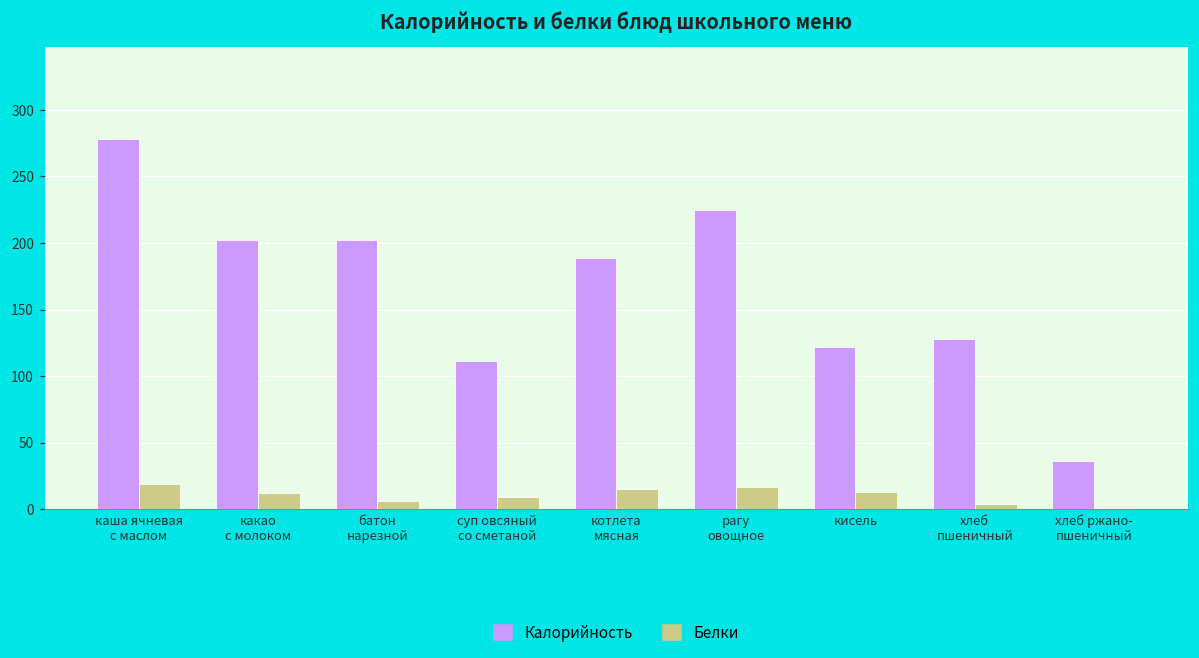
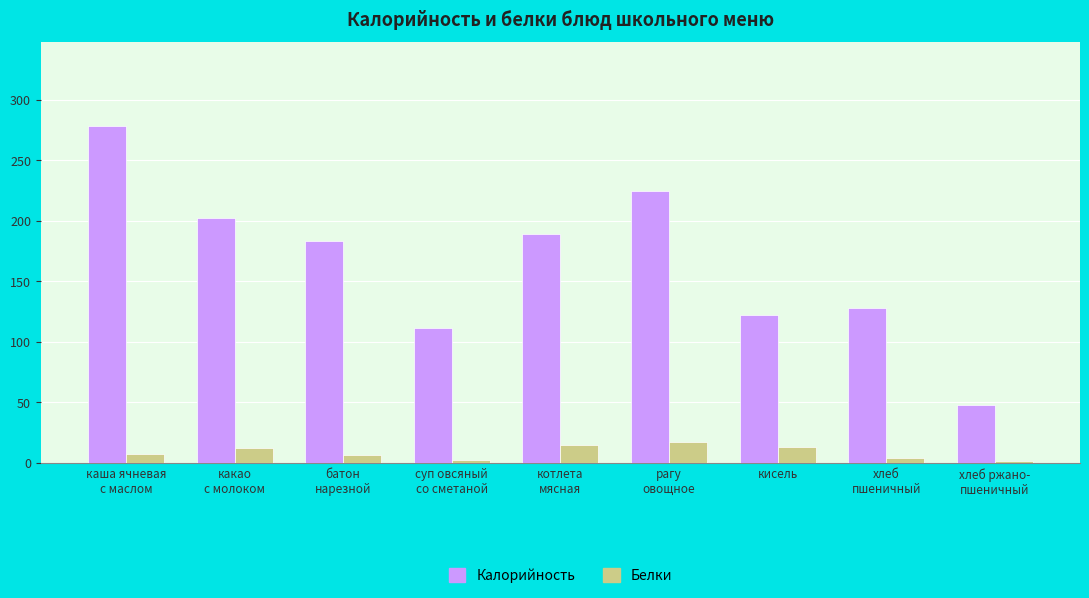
Белки, каша ячневая с маслом: 19 -> 7
Калорийность, батон нарезной: 202 -> 183
Белки, суп овсяный со сметаной: 9 -> 2
Калорийность, хлеб ржано- пшеничный: 36 -> 48
